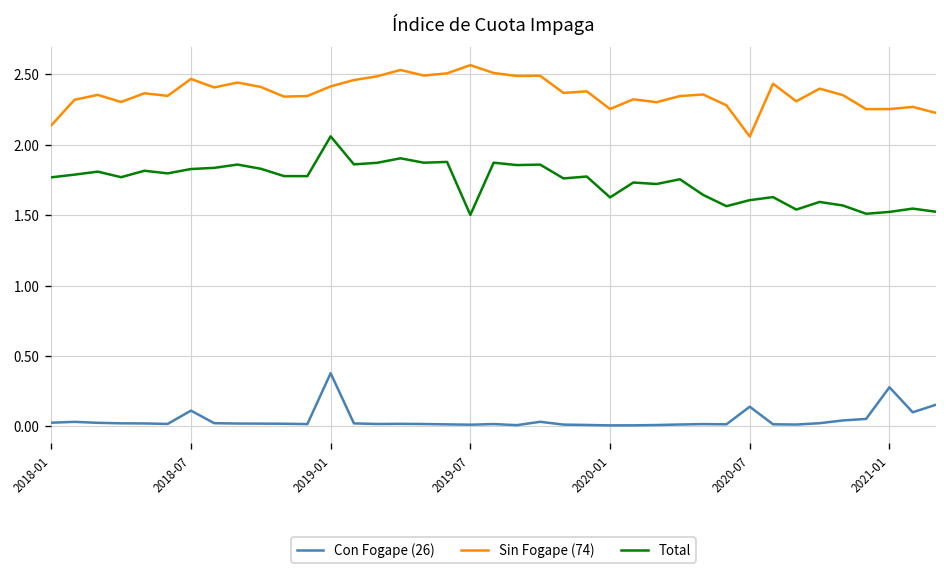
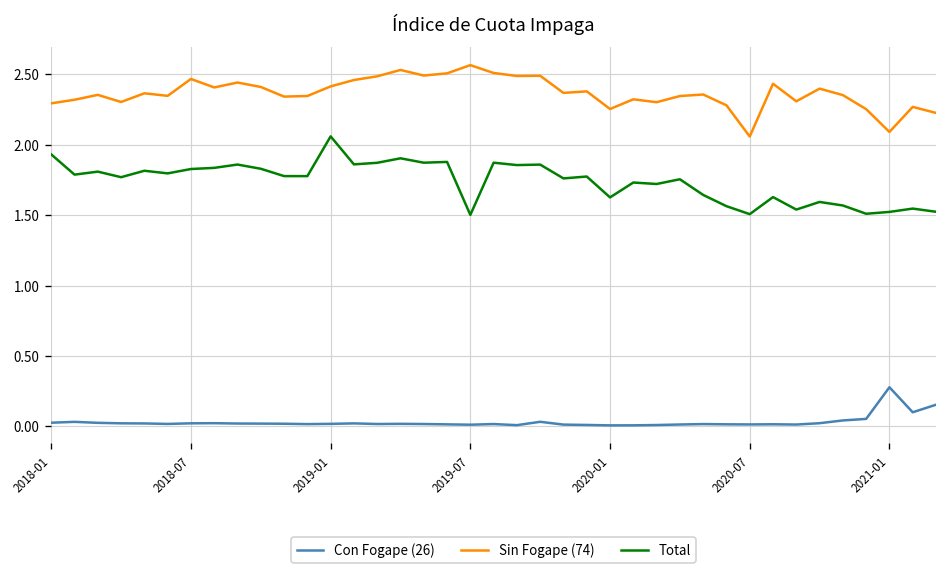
Sin Fogape (74), 2018-01: 2.14 -> 2.29
Total, 2018-01: 1.77 -> 1.93
Con Fogape (26), 2018-07: 0.11 -> 0.02
Con Fogape (26), 2019-01: 0.38 -> 0.02
Con Fogape (26), 2020-07: 0.14 -> 0.01
Total, 2020-07: 1.61 -> 1.51
Sin Fogape (74), 2021-01: 2.25 -> 2.09
